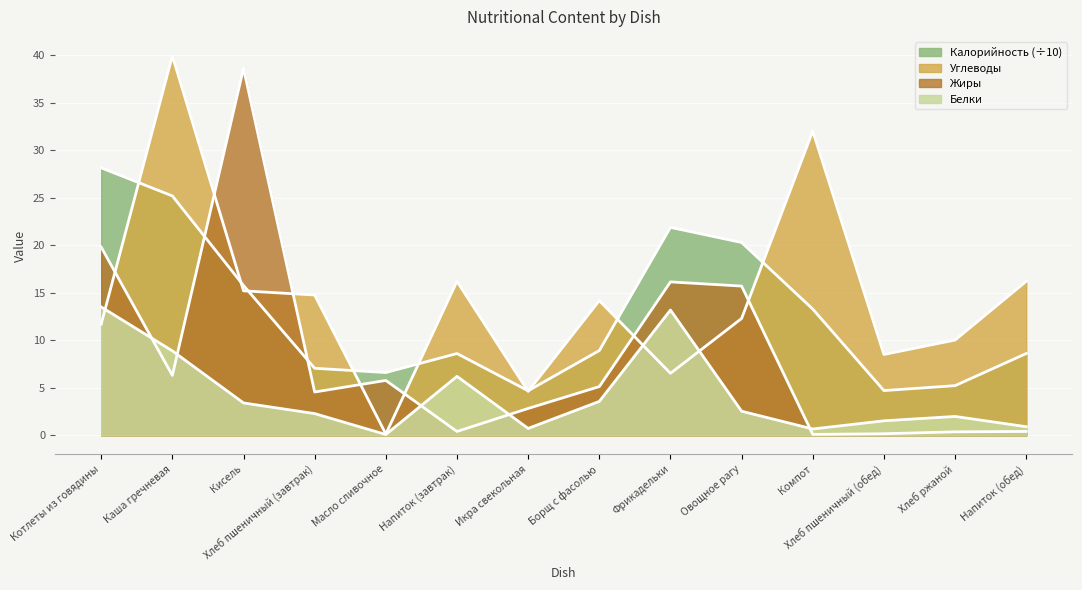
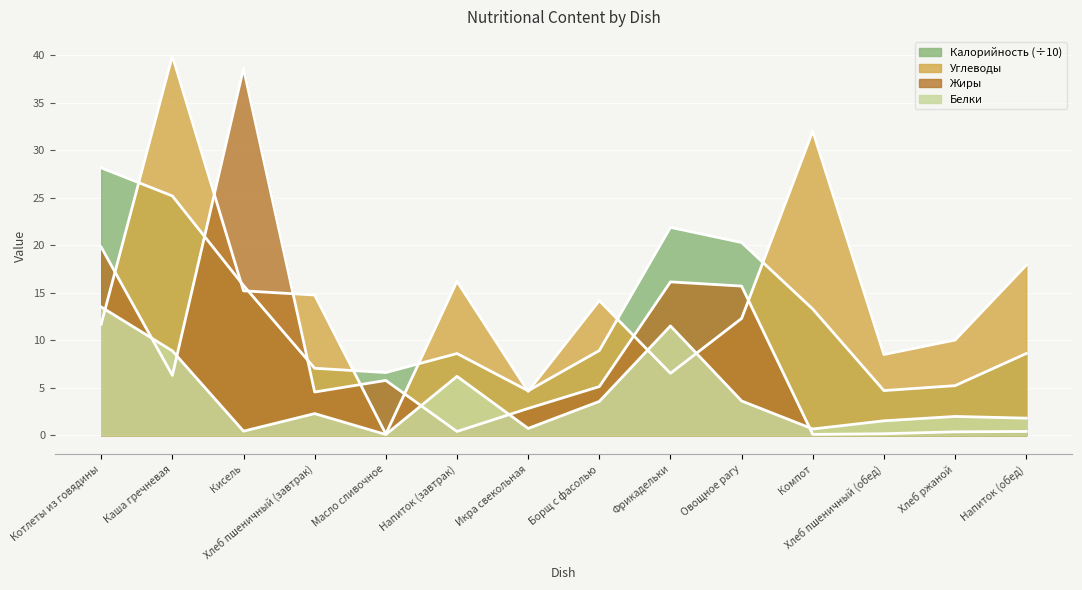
Белки, Кисель: 3 -> 0
Белки, Фрикадельки: 13 -> 12
Белки, Овощное рагу: 3 -> 4
Углеводы, Напиток (обед): 16 -> 18
Белки, Напиток (обед): 1 -> 2
